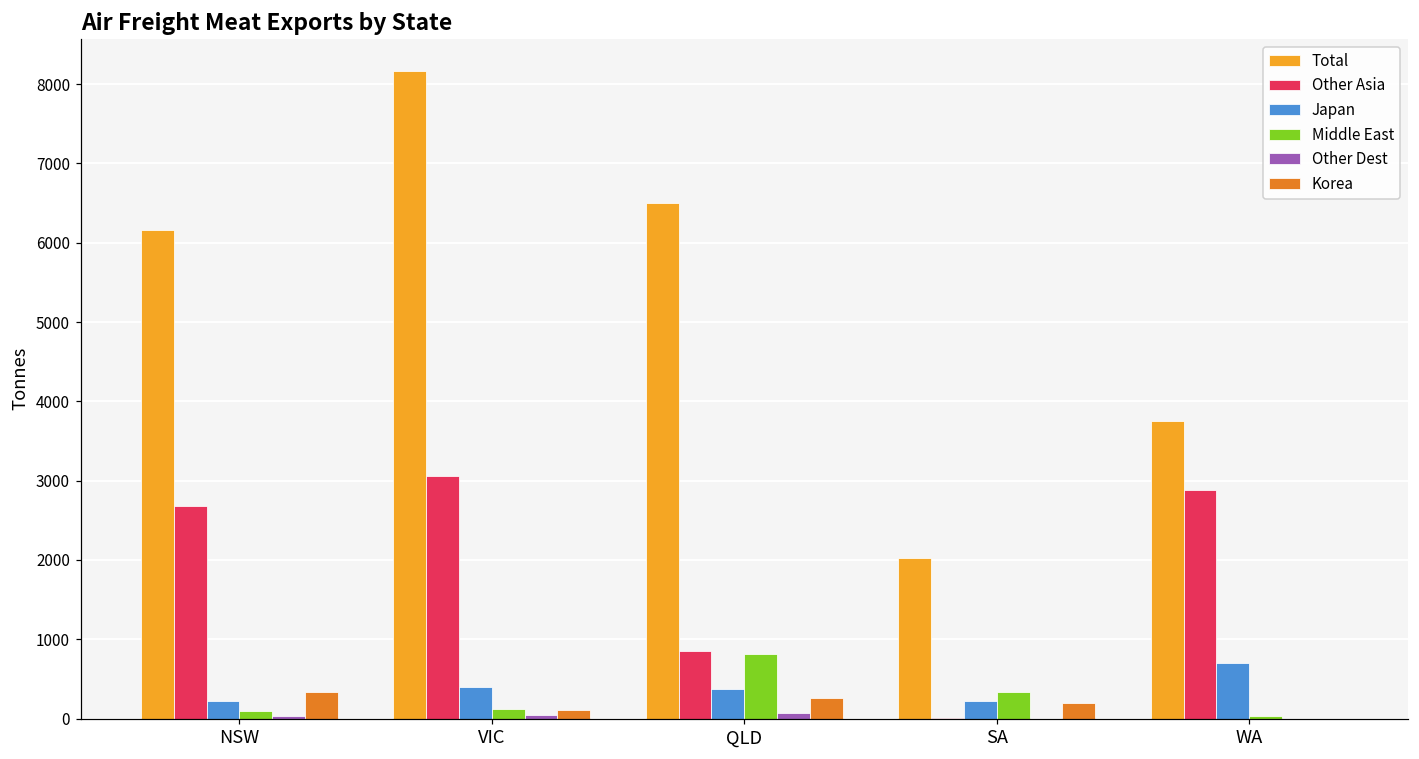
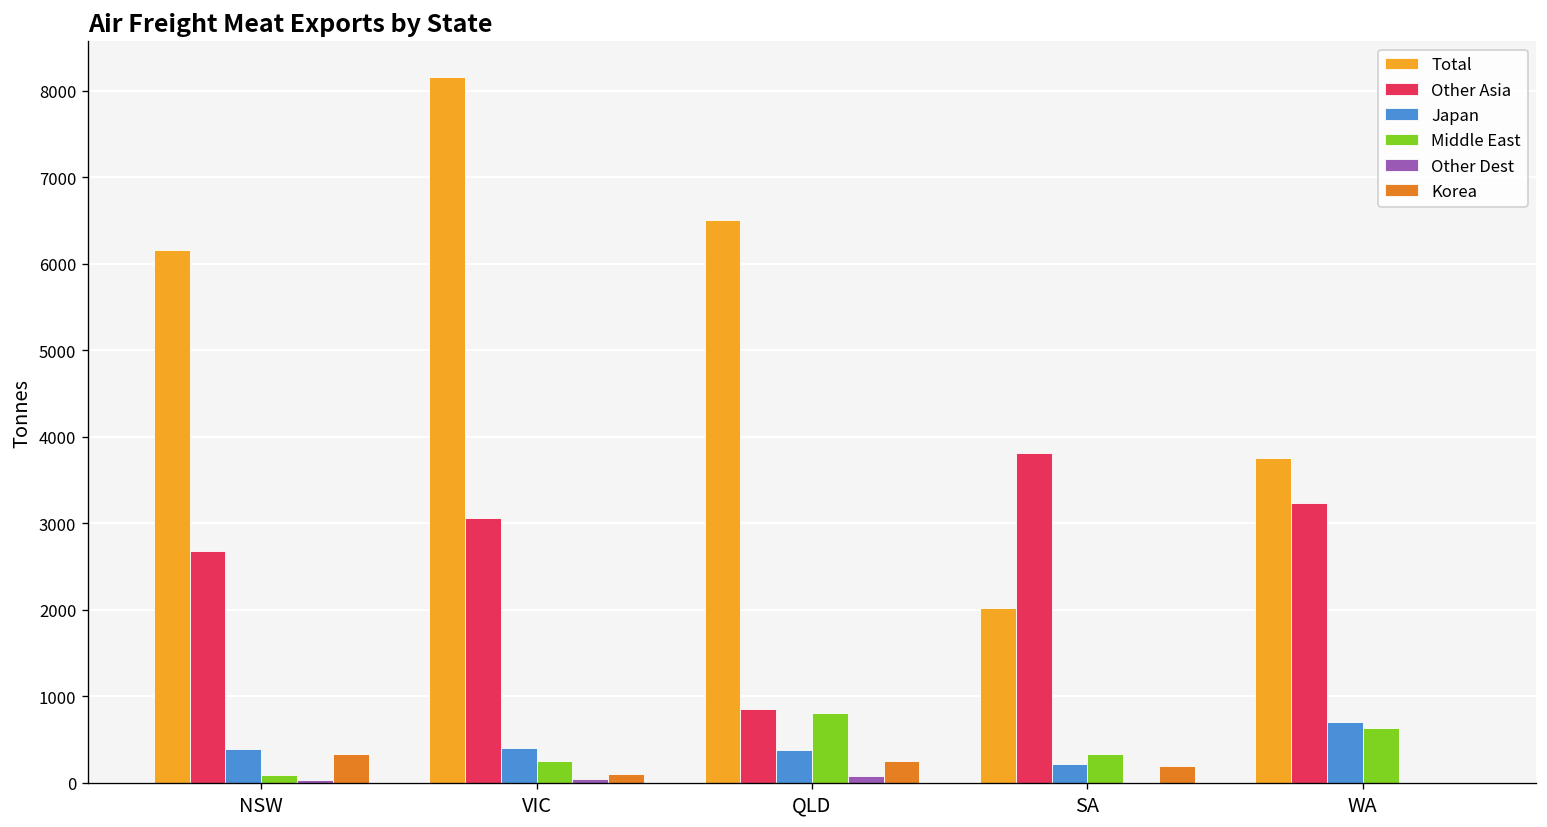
Japan, NSW: 200 -> 400
Middle East, VIC: 100 -> 300
Other Asia, SA: 0 -> 3800
Other Asia, WA: 2900 -> 3200
Middle East, WA: 0 -> 600
